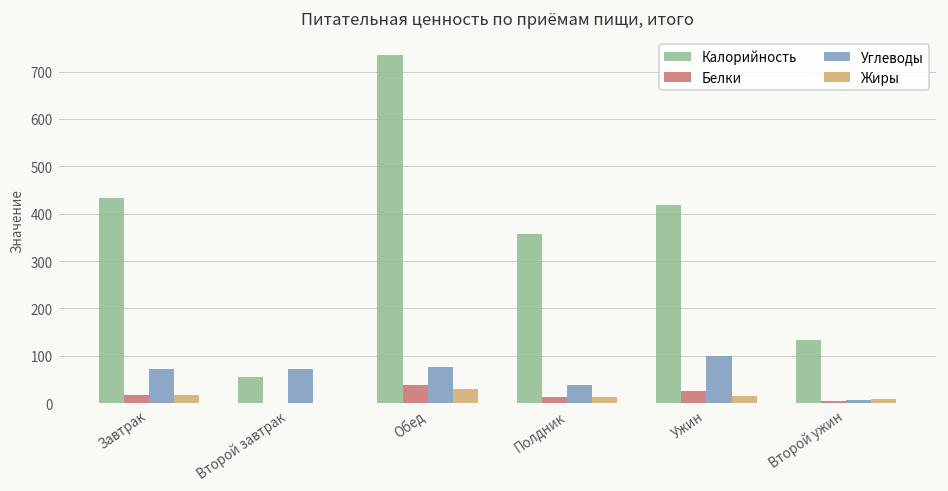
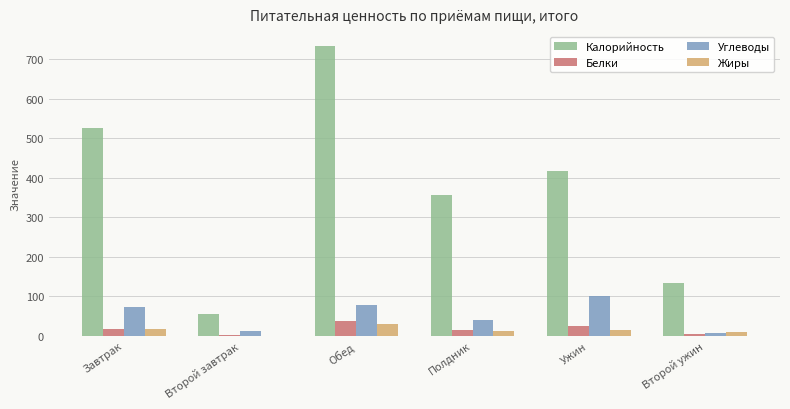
Калорийность, Завтрак: 430 -> 530
Углеводы, Второй завтрак: 70 -> 10
